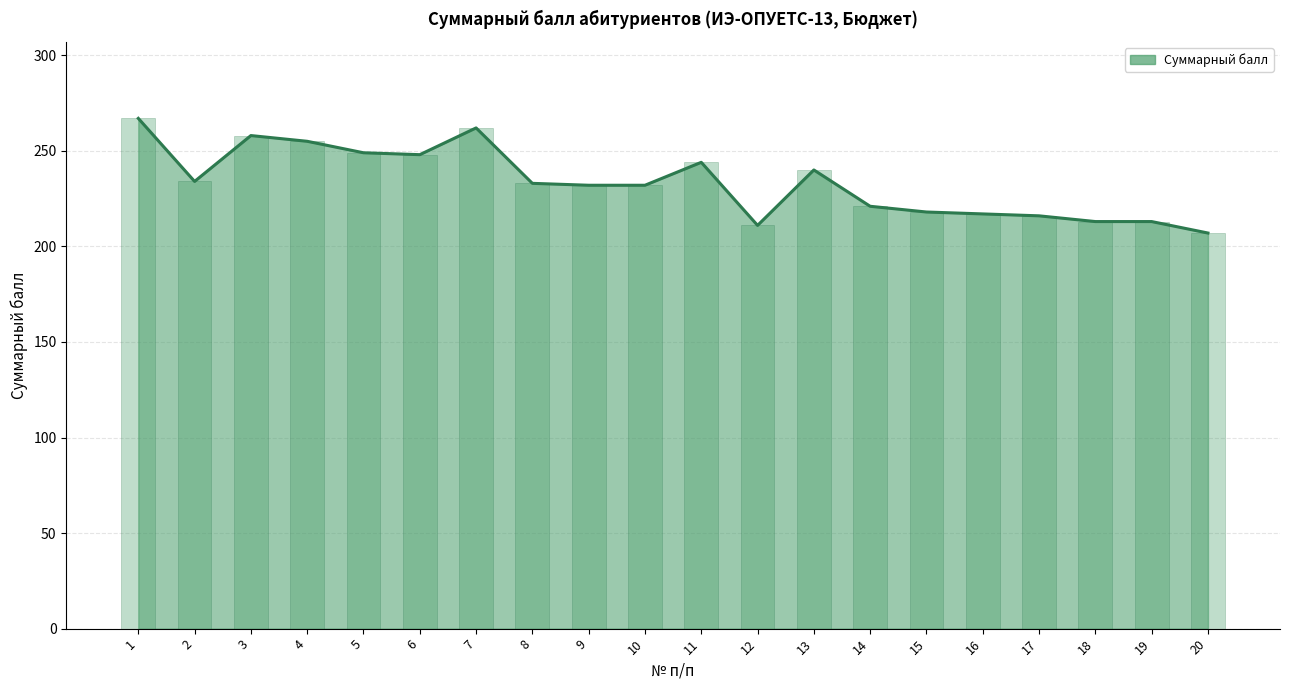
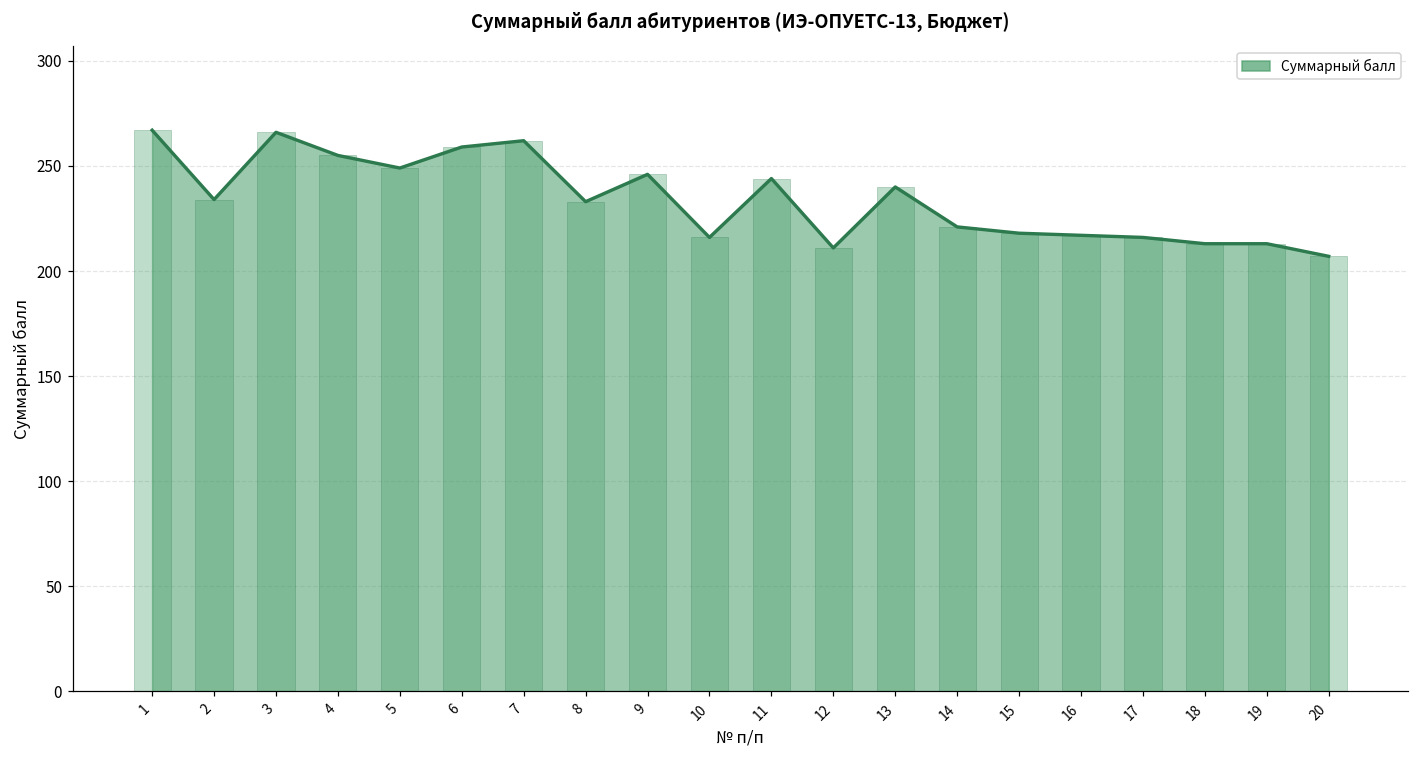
3: 258 -> 266
6: 248 -> 259
9: 232 -> 246
10: 232 -> 216
